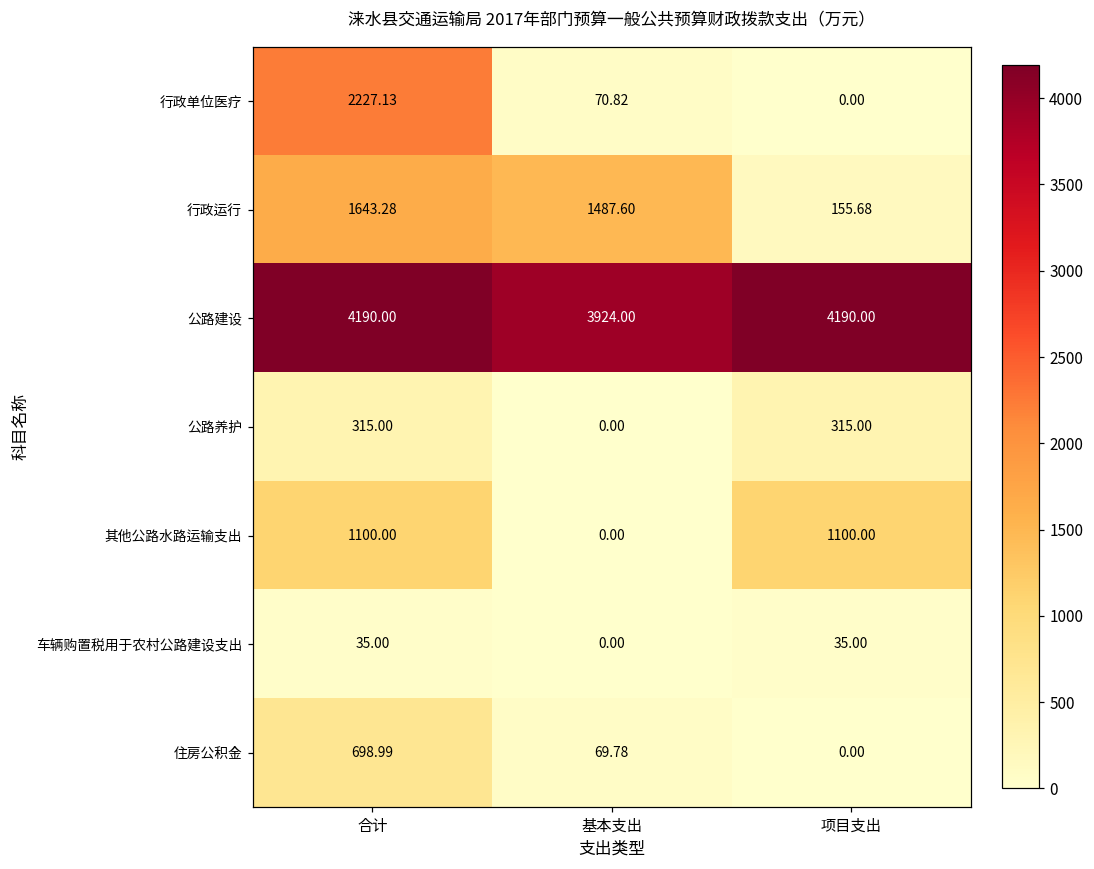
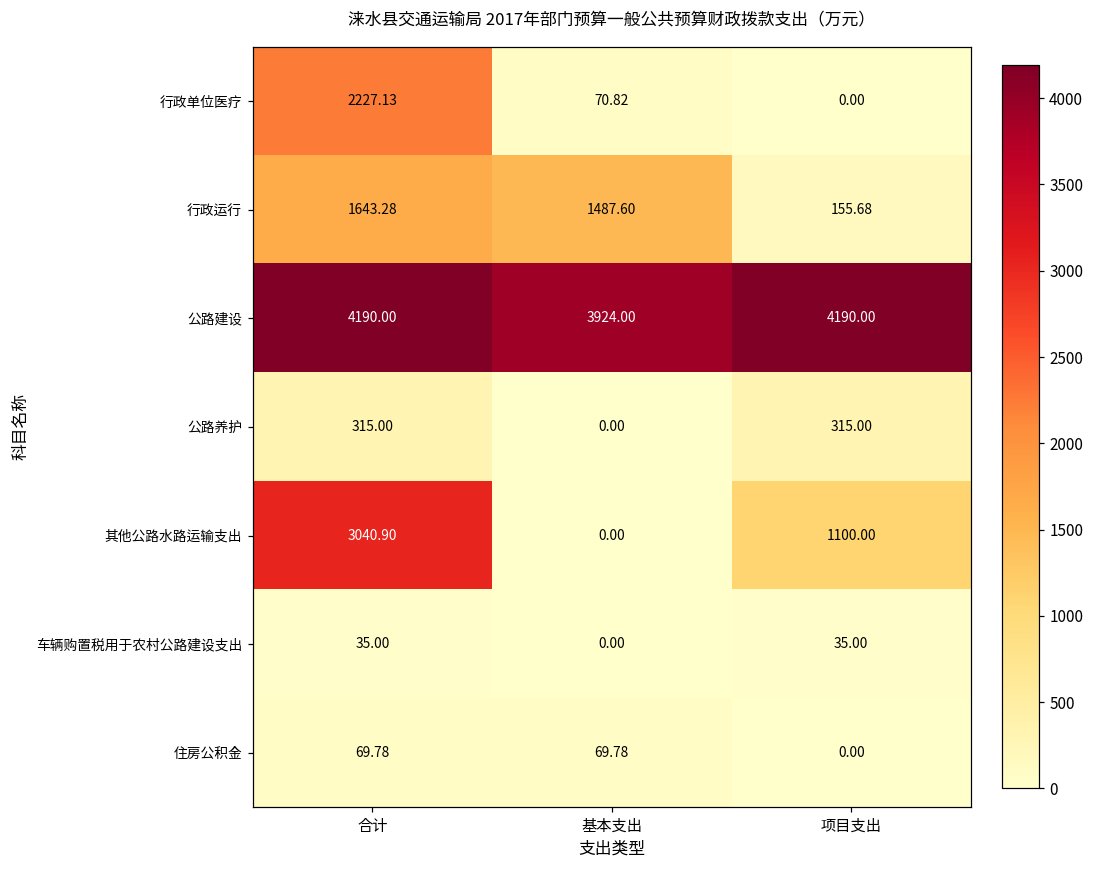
其他公路水路运输支出, 合计: 1100.00 -> 3040.90
住房公积金, 合计: 698.99 -> 69.78
